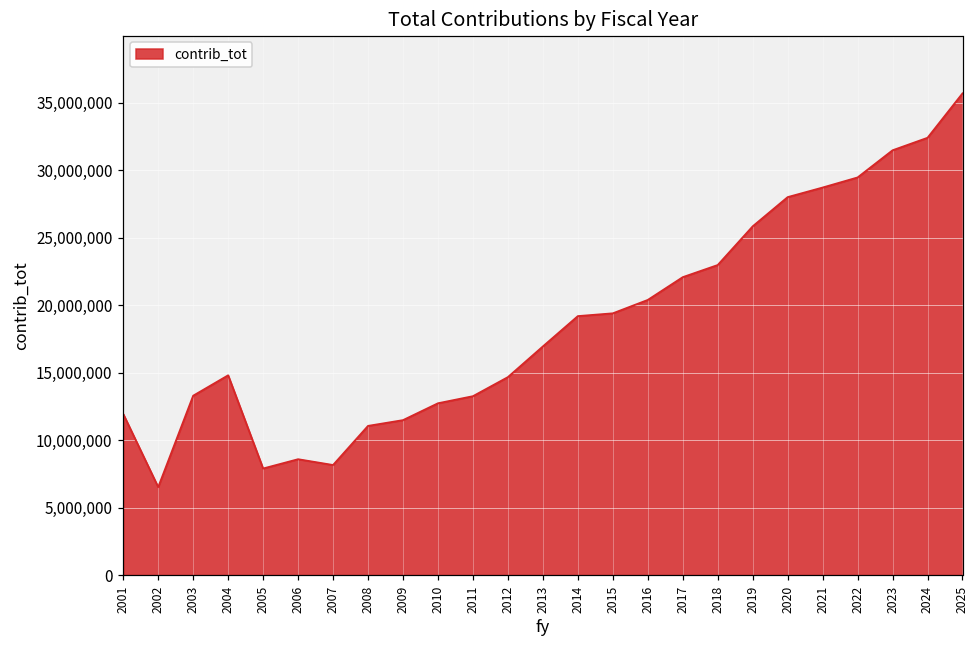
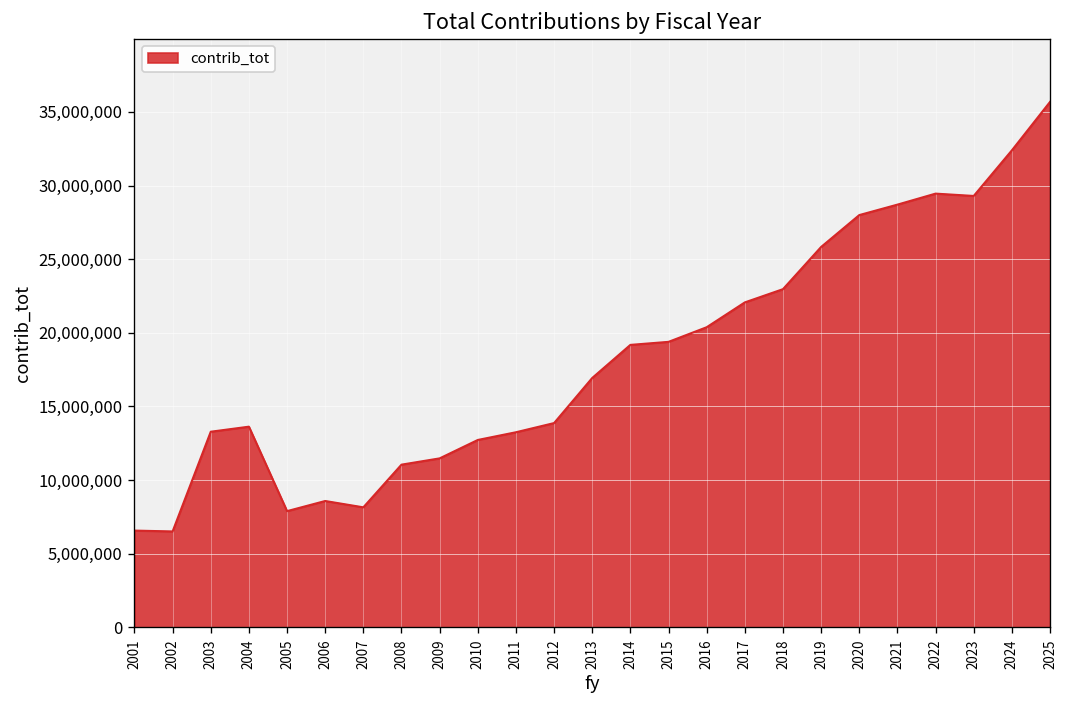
2001: 11,900,000 -> 6,600,000
2004: 14,800,000 -> 13,600,000
2012: 14,700,000 -> 13,900,000
2023: 31,500,000 -> 29,300,000
